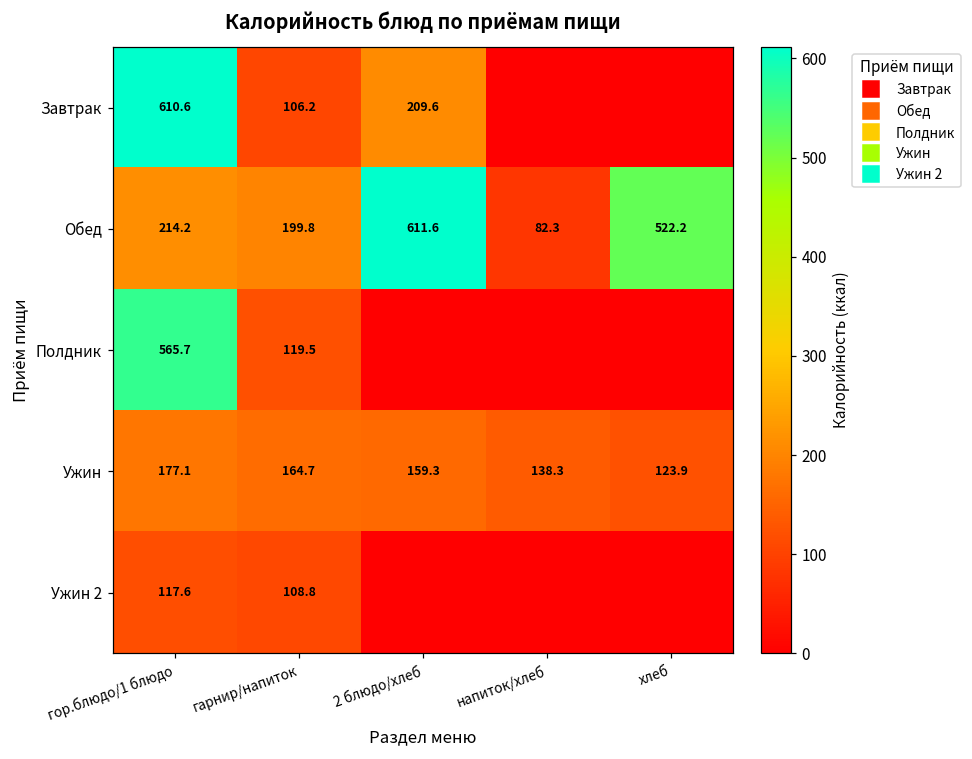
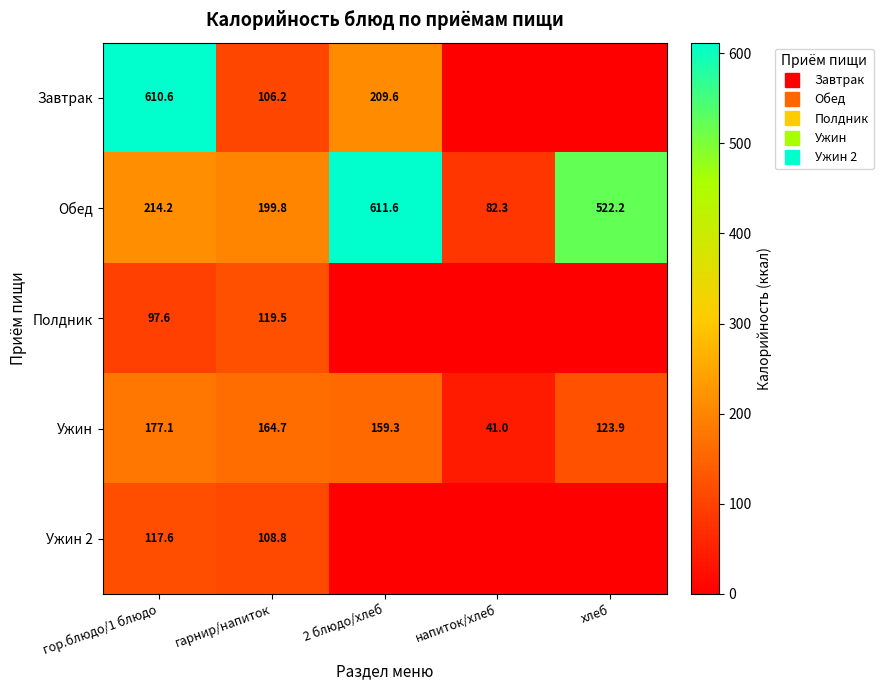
Полдник, гор.блюдо/1 блюдо: 565.7 -> 97.6
Ужин, напиток/хлеб: 138.3 -> 41.0
